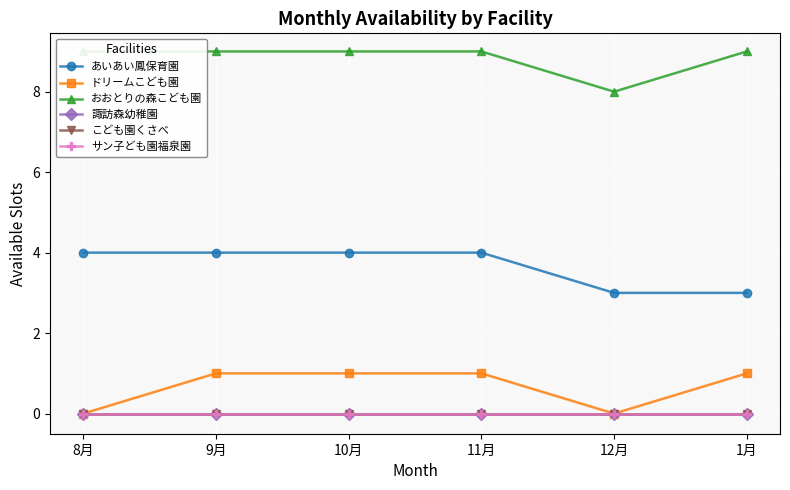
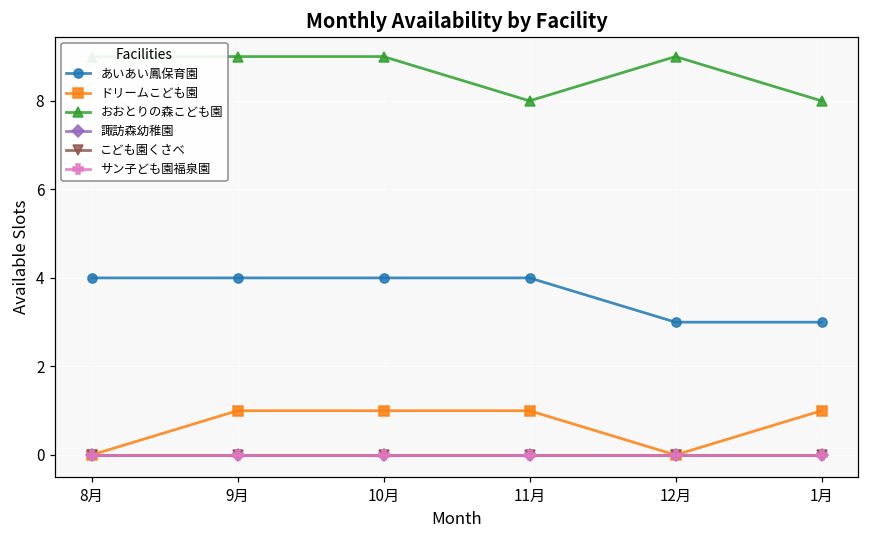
おおとりの森こども園, 11月: 9 -> 8
おおとりの森こども園, 12月: 8 -> 9
おおとりの森こども園, 1月: 9 -> 8
